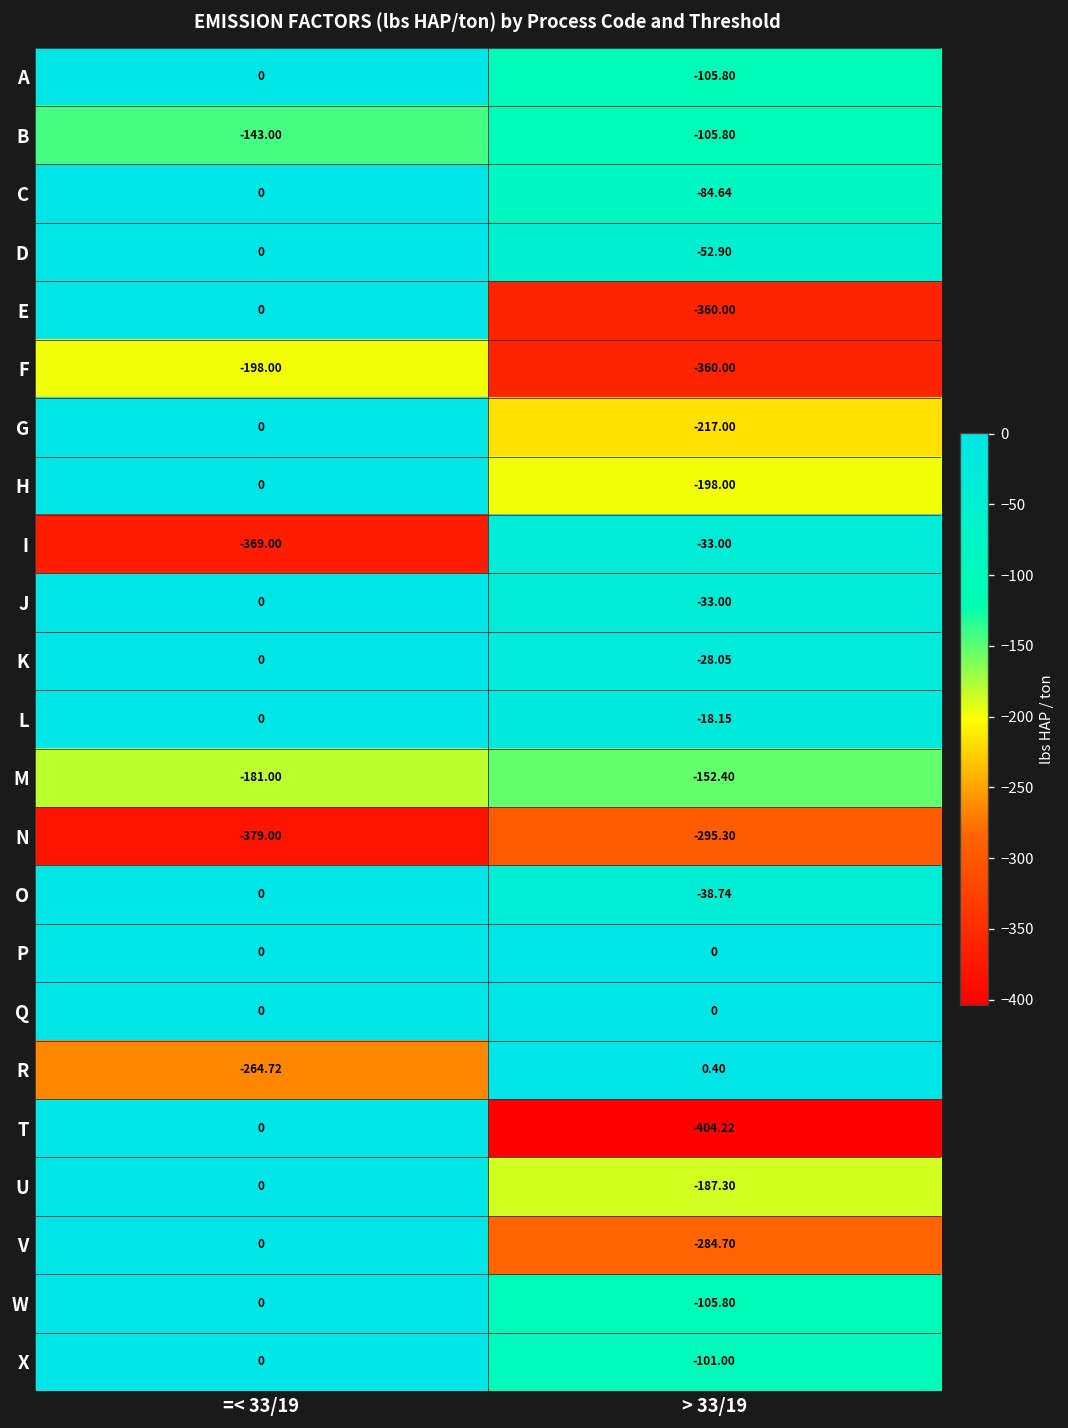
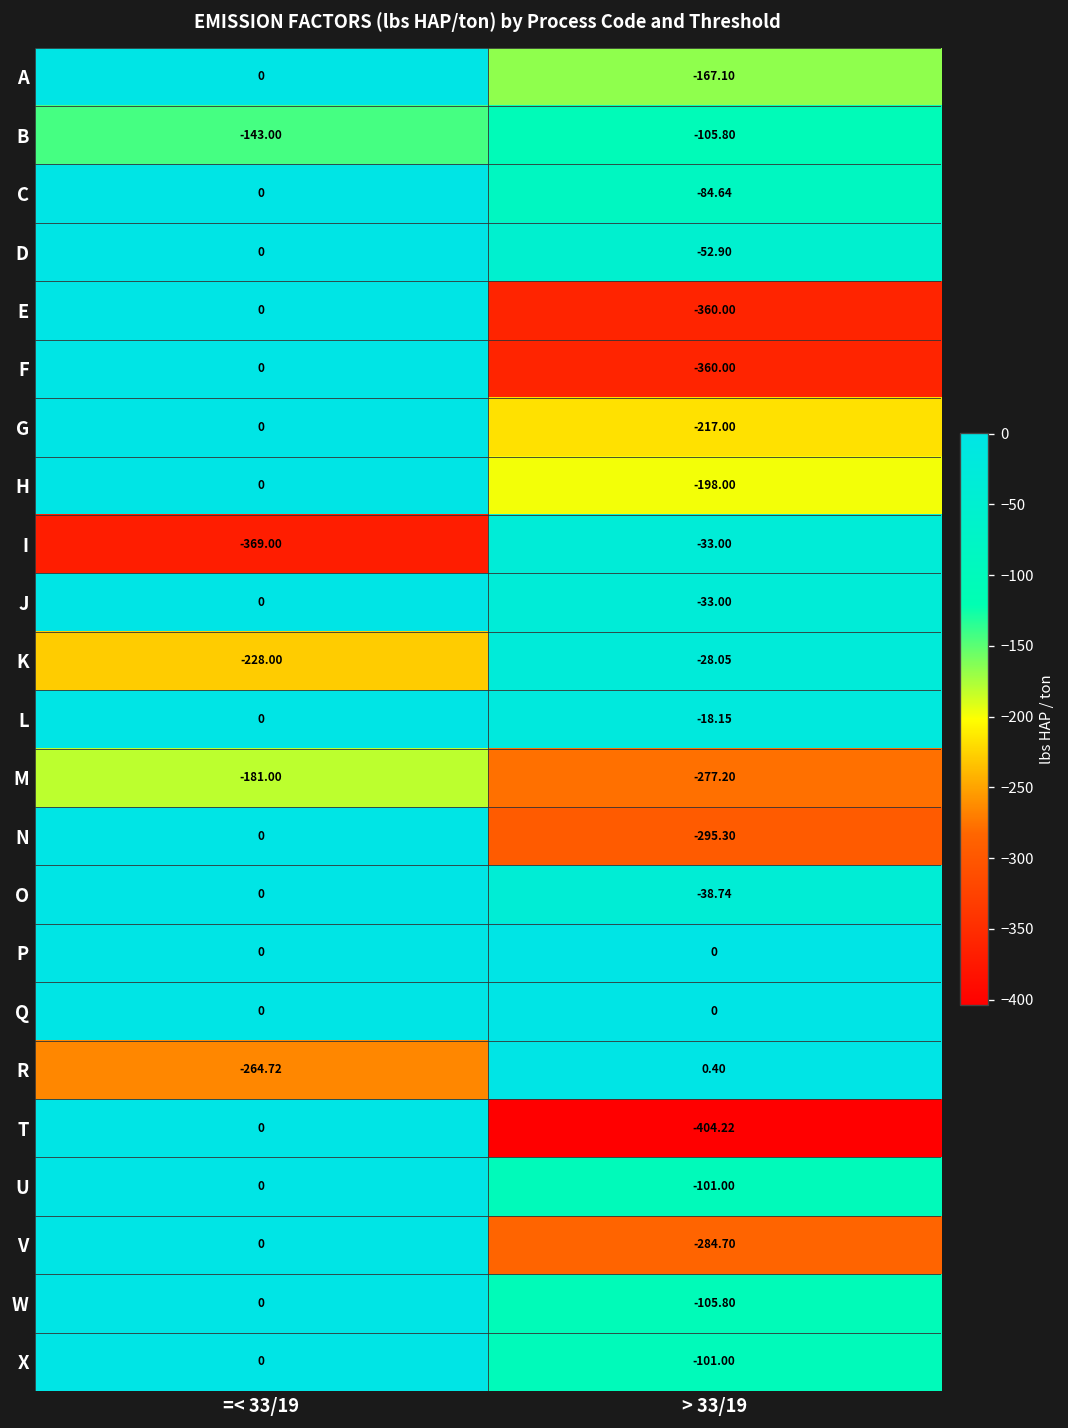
A, > 33/19: -105.80 -> -167.10
F, =< 33/19: -198.00 -> 0
K, =< 33/19: 0 -> -228.00
M, > 33/19: -152.40 -> -277.20
N, =< 33/19: -379.00 -> 0
U, > 33/19: -187.30 -> -101.00
